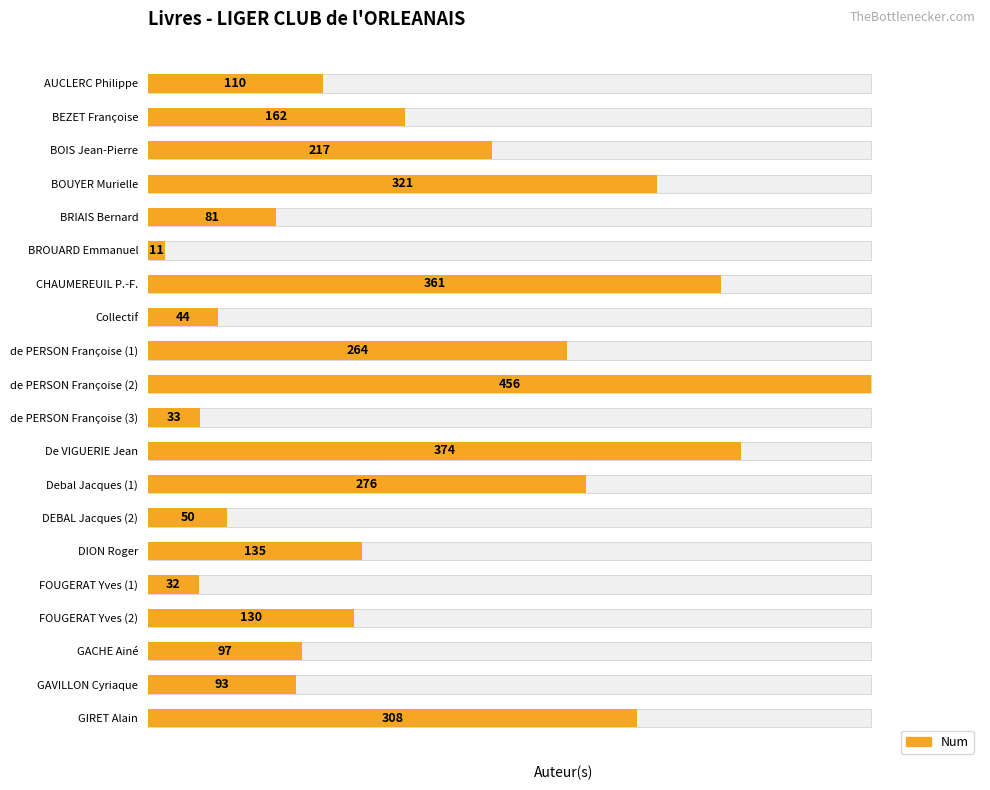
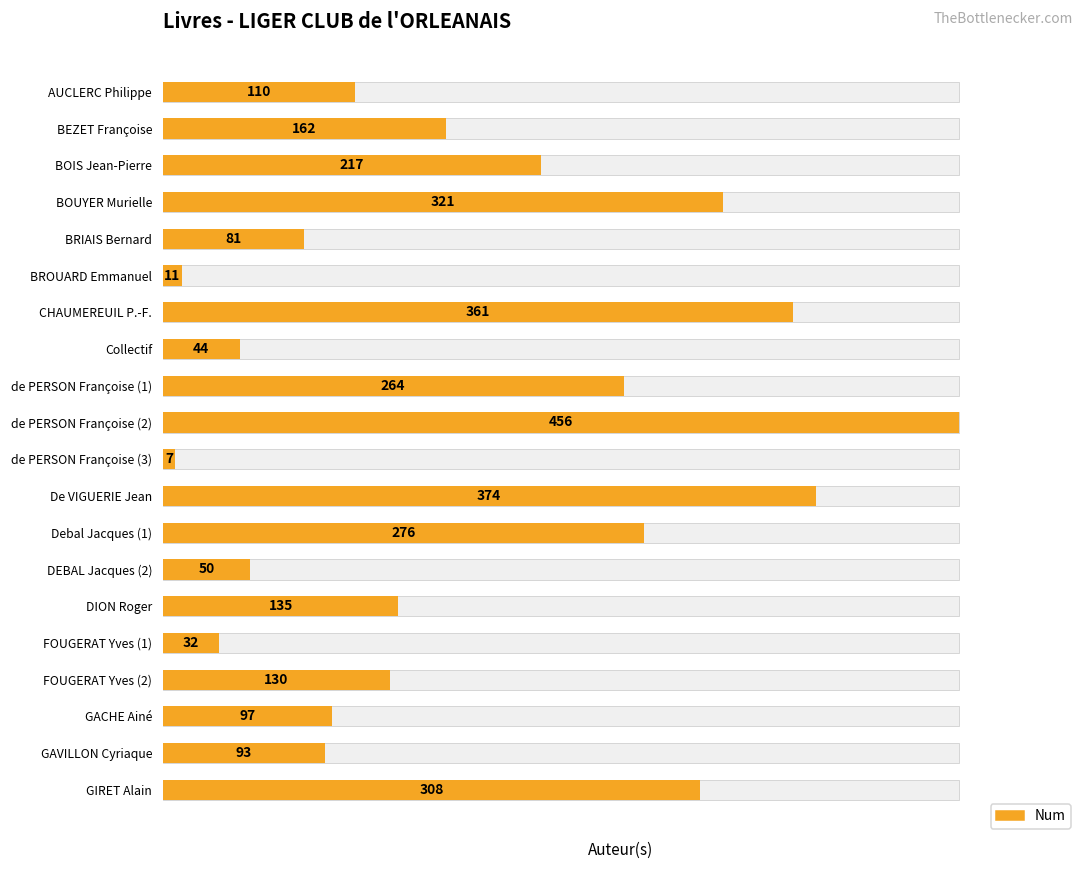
Num, de PERSON Françoise (3): 33 -> 7
